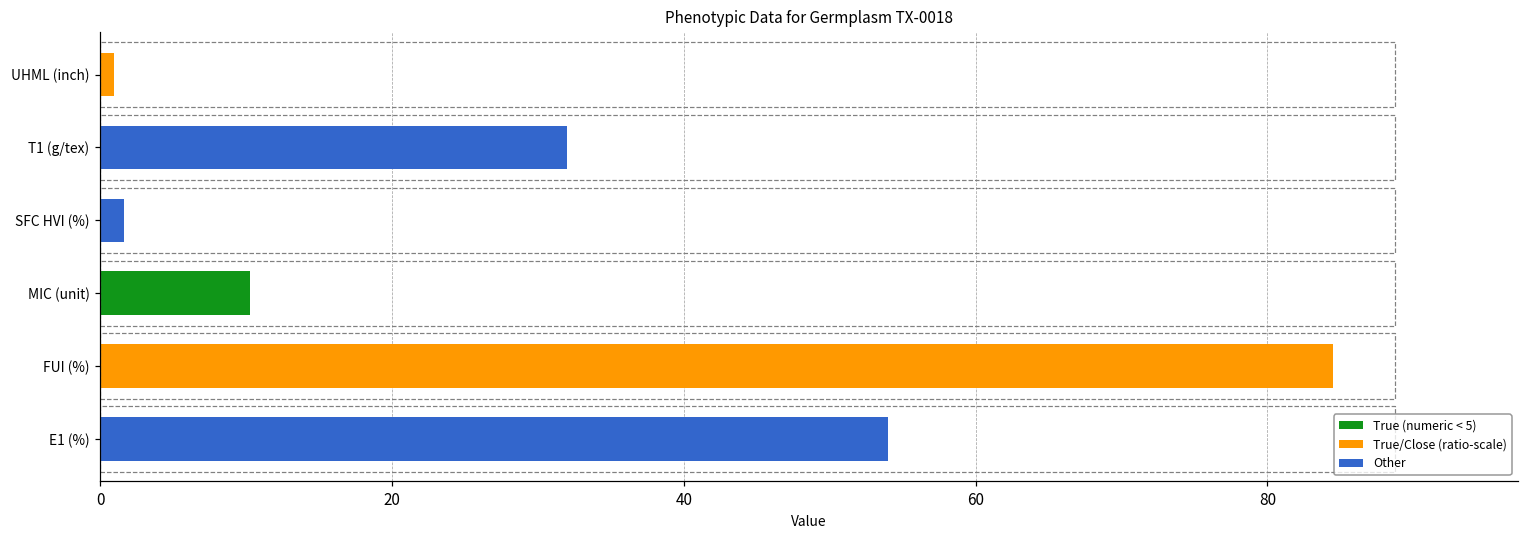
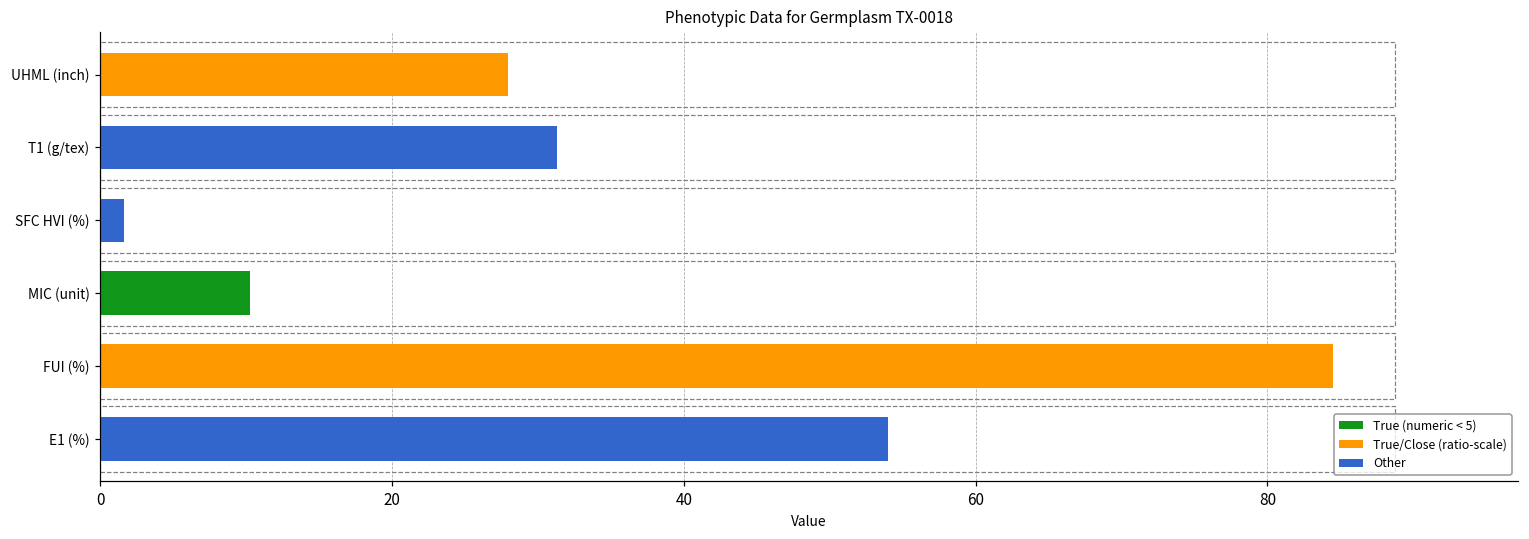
UHML (inch): 1.0 -> 28.0
T1 (g/tex): 32.0 -> 31.3
